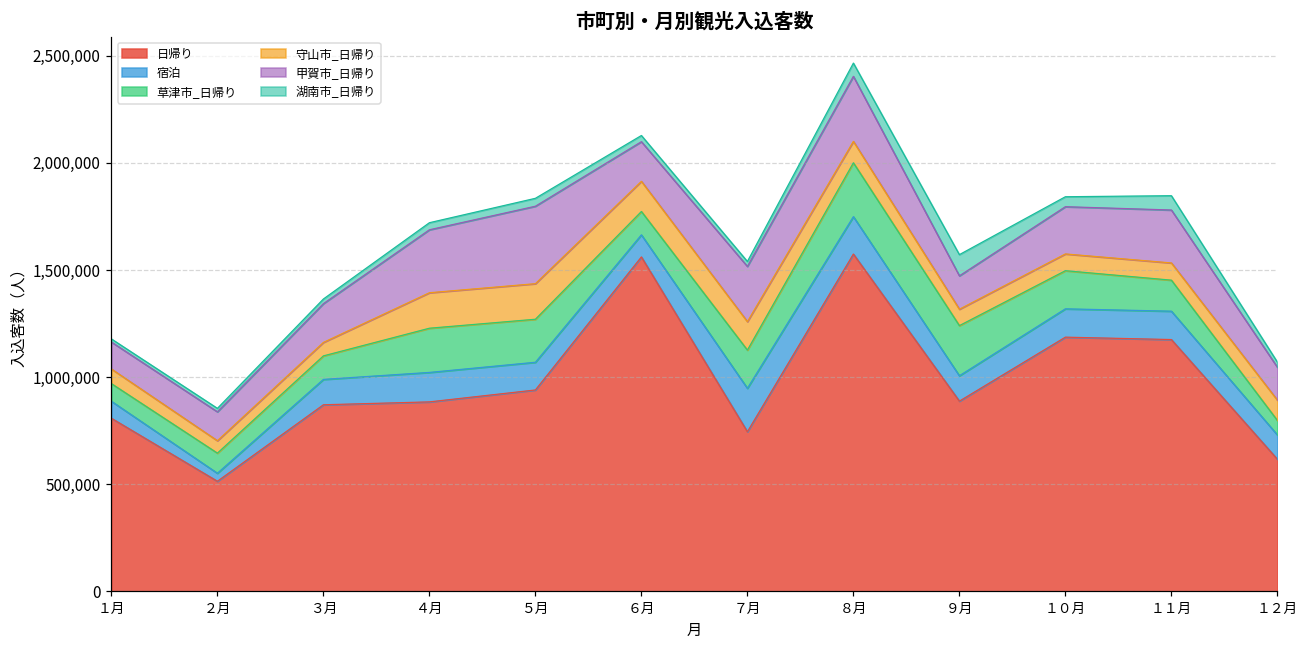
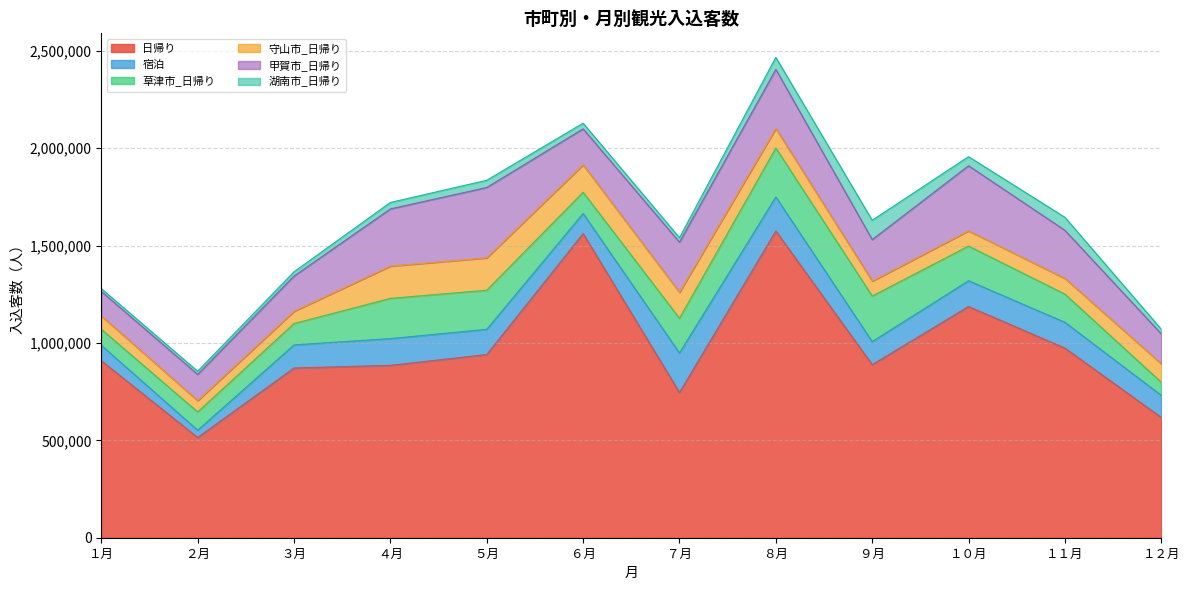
日帰り, １月: 810,000 -> 910,000
甲賀市_日帰り, ９月: 160,000 -> 210,000
甲賀市_日帰り, １０月: 220,000 -> 330,000
日帰り, １１月: 1,180,000 -> 970,000
